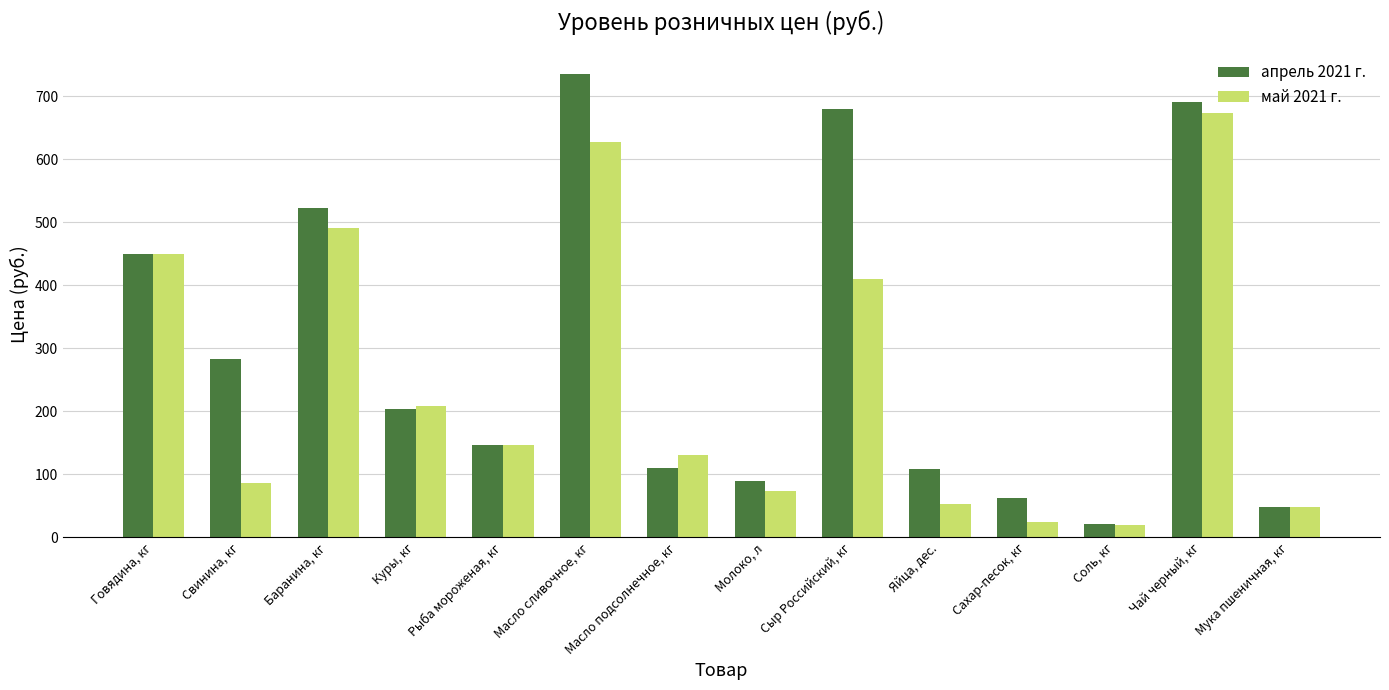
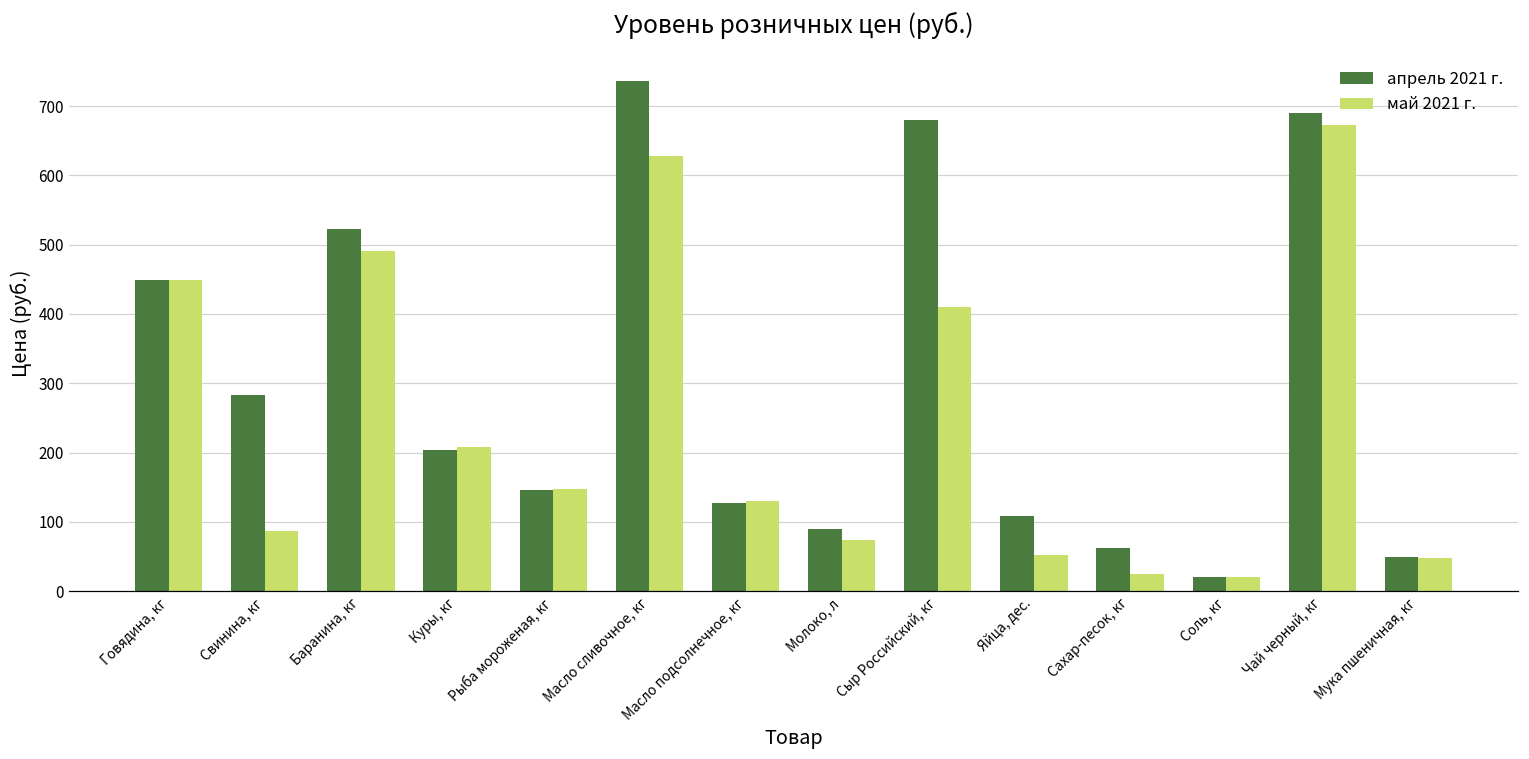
апрель 2021 г., Масло подсолнечное, кг: 110 -> 130
